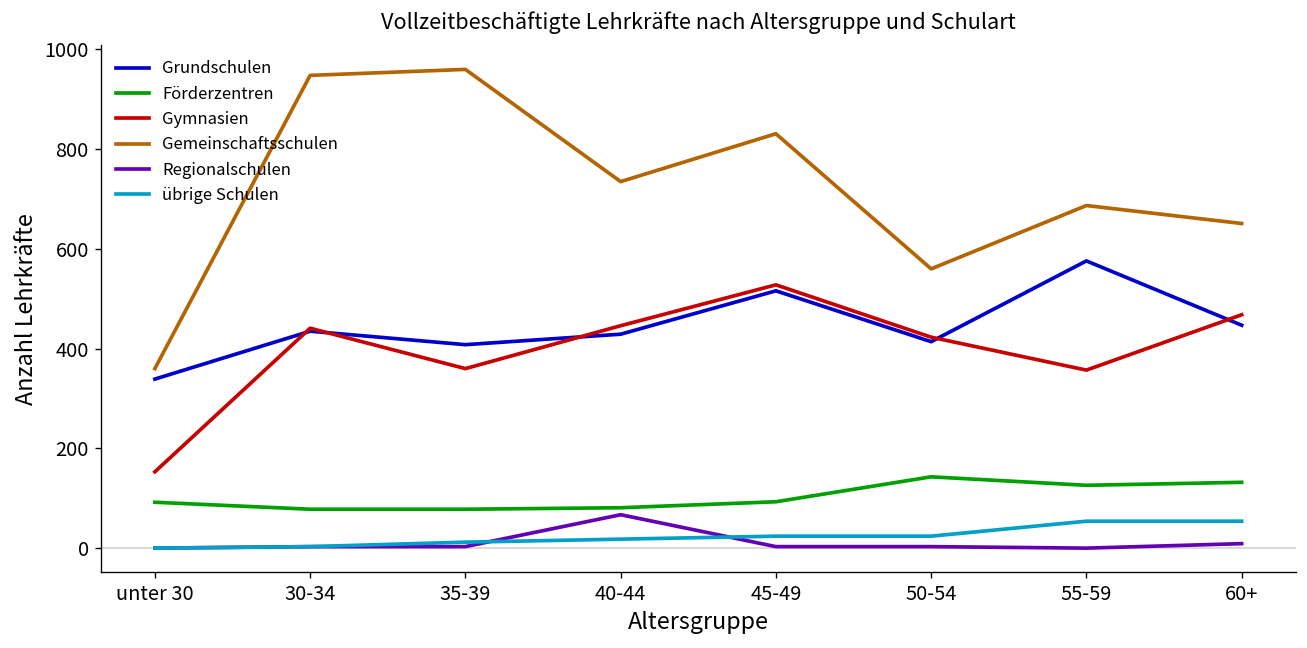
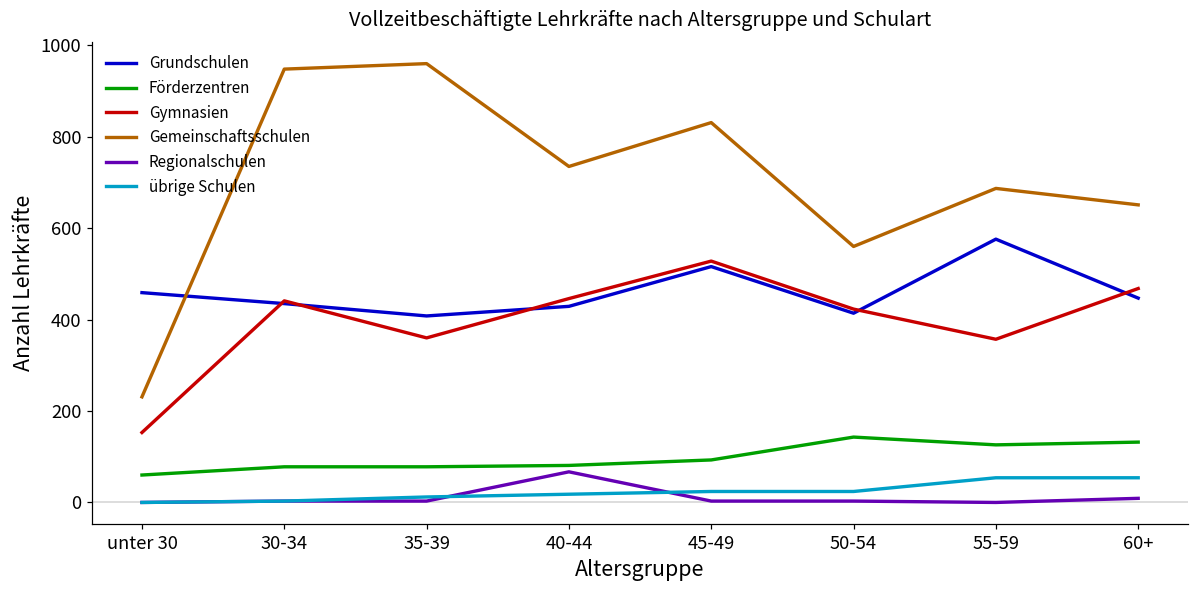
Grundschulen, unter 30: 340 -> 460
Förderzentren, unter 30: 90 -> 60
Gemeinschaftsschulen, unter 30: 360 -> 230
